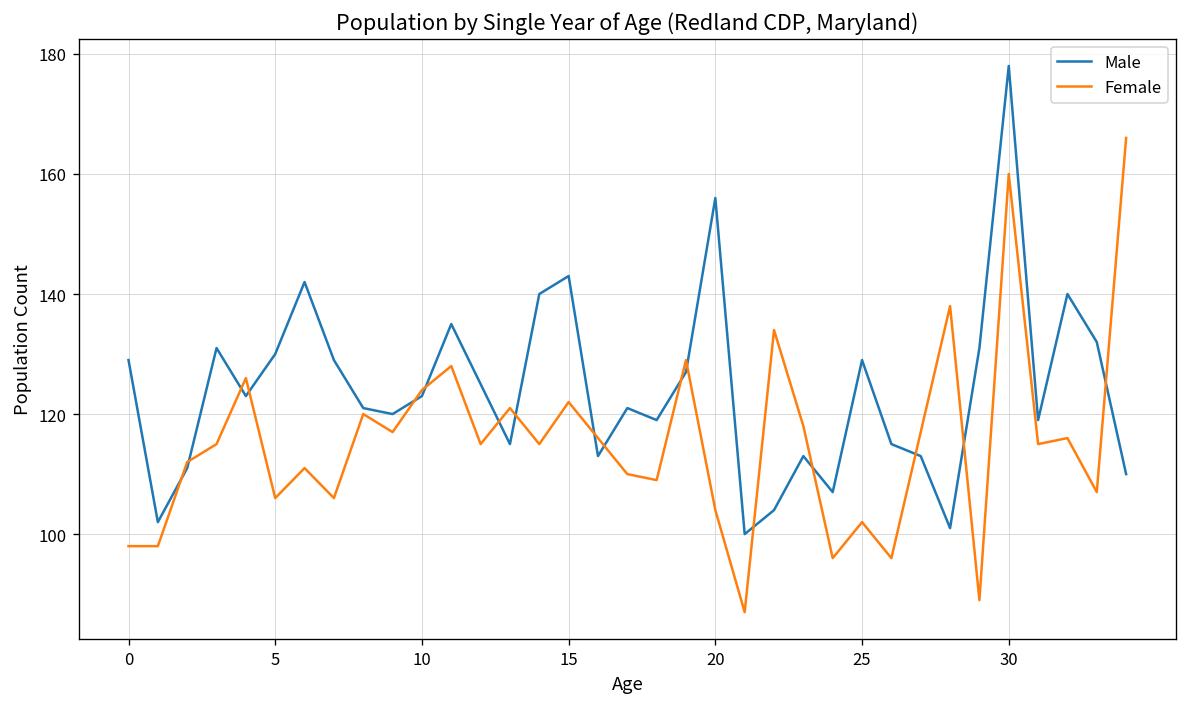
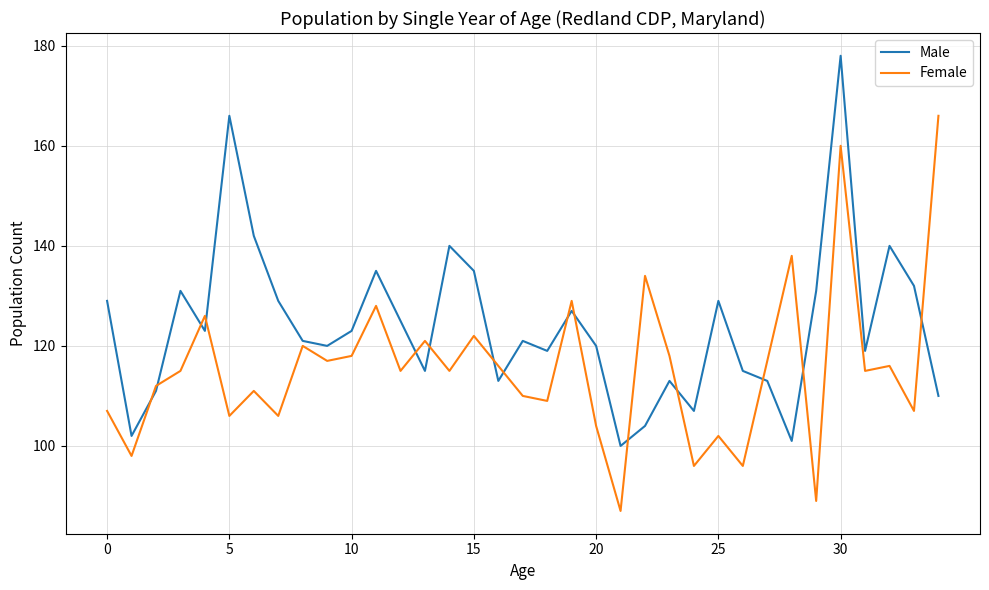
Female, 0: 98 -> 107
Male, 5: 130 -> 166
Female, 10: 124 -> 118
Male, 15: 143 -> 135
Male, 20: 156 -> 120
